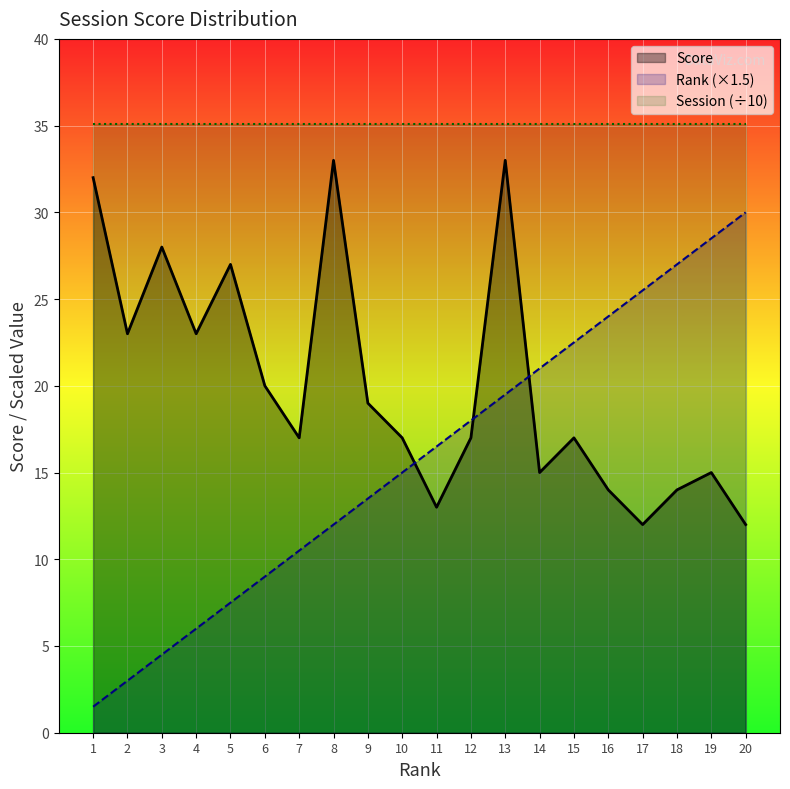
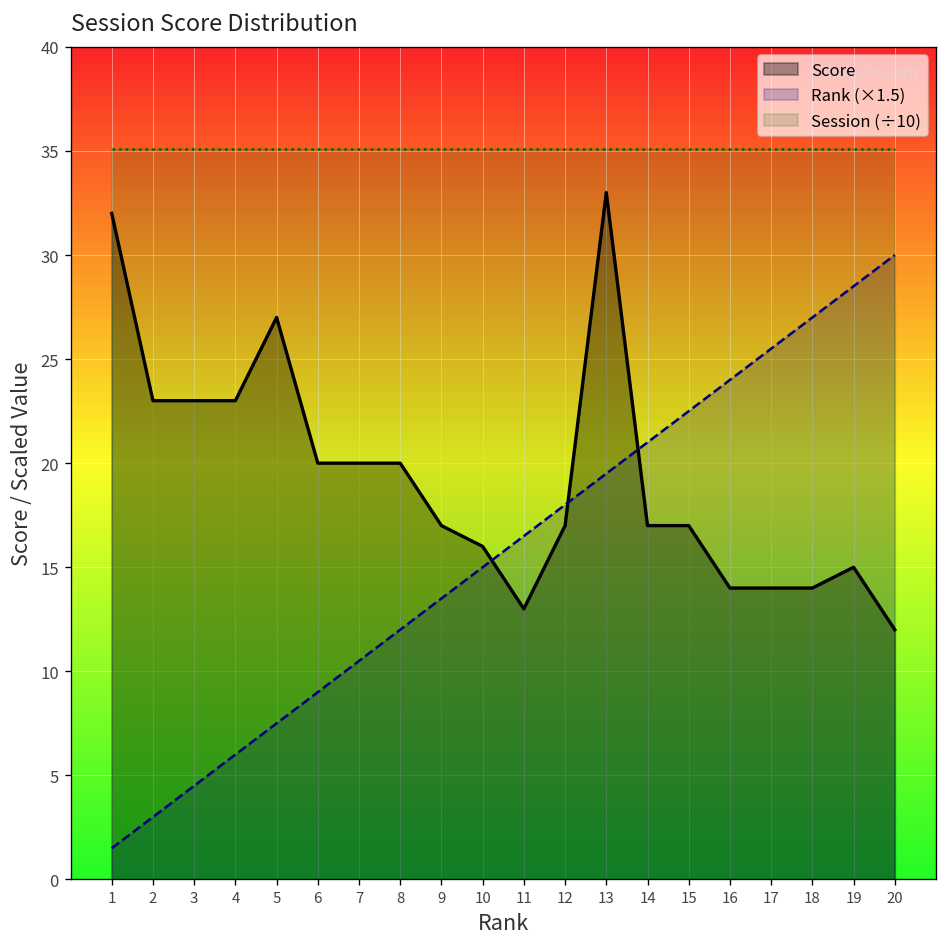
Score, 3: 28 -> 23
Score, 7: 17 -> 20
Score, 8: 33 -> 20
Score, 9: 19 -> 17
Score, 10: 17 -> 16
Score, 14: 15 -> 17
Score, 17: 12 -> 14
